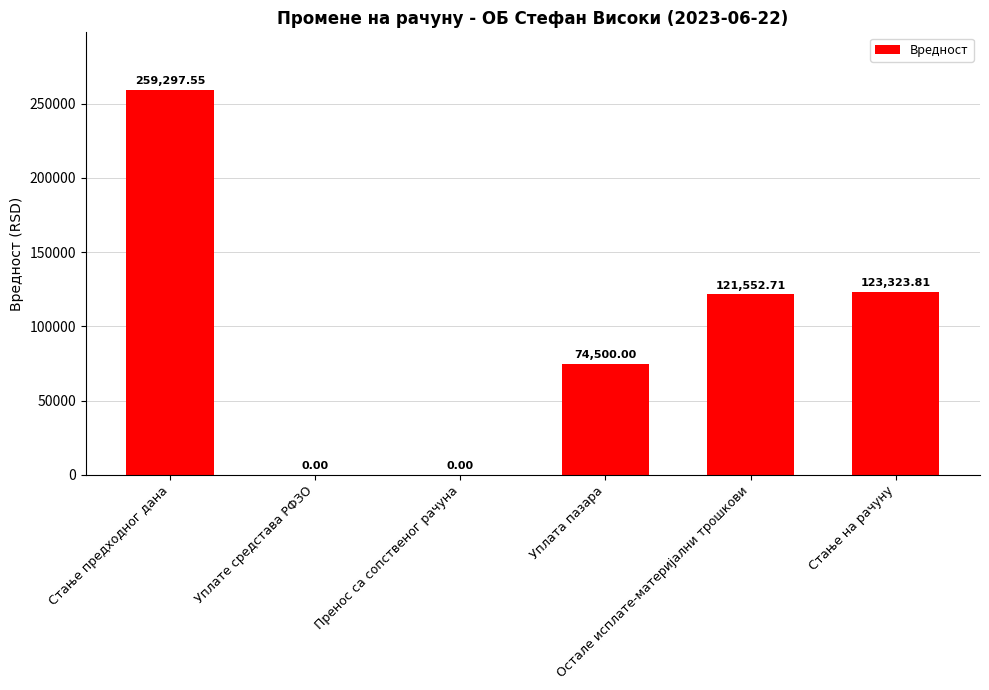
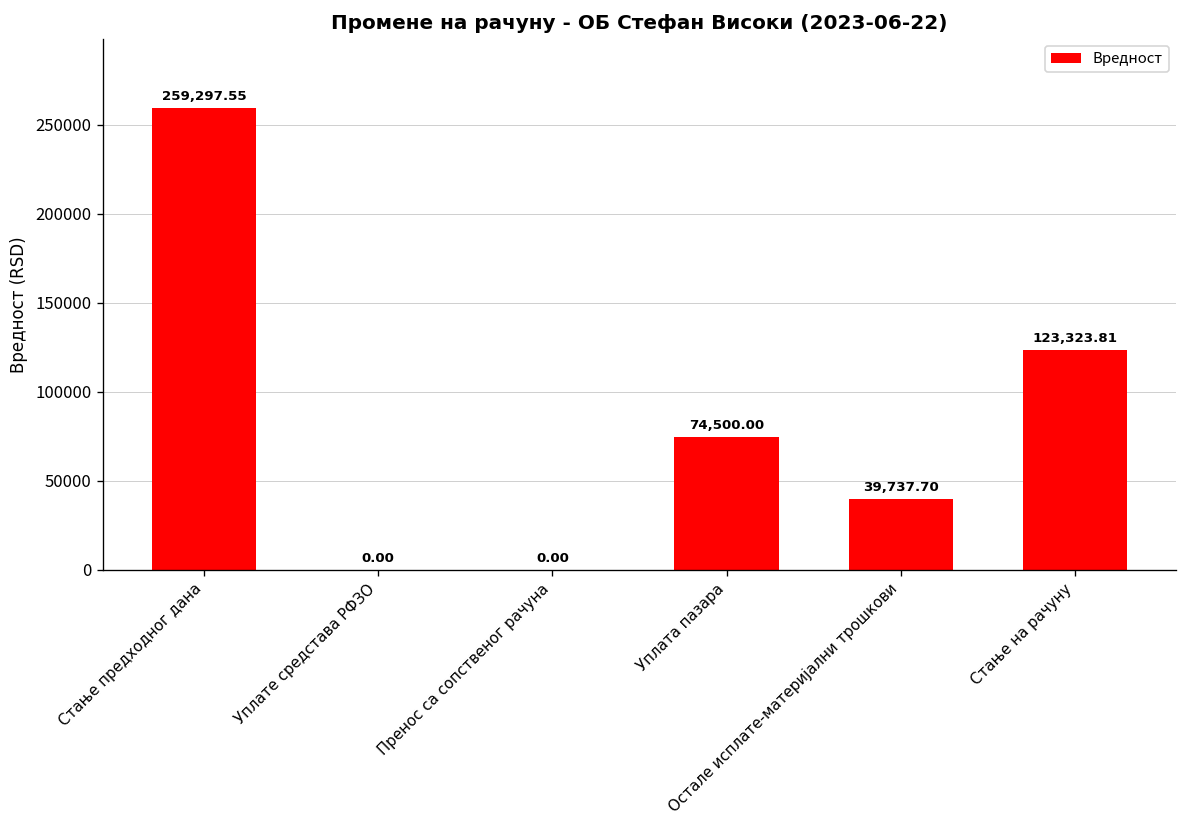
Остале исплате-материјални трошкови: 121,552.71 -> 39,737.70
